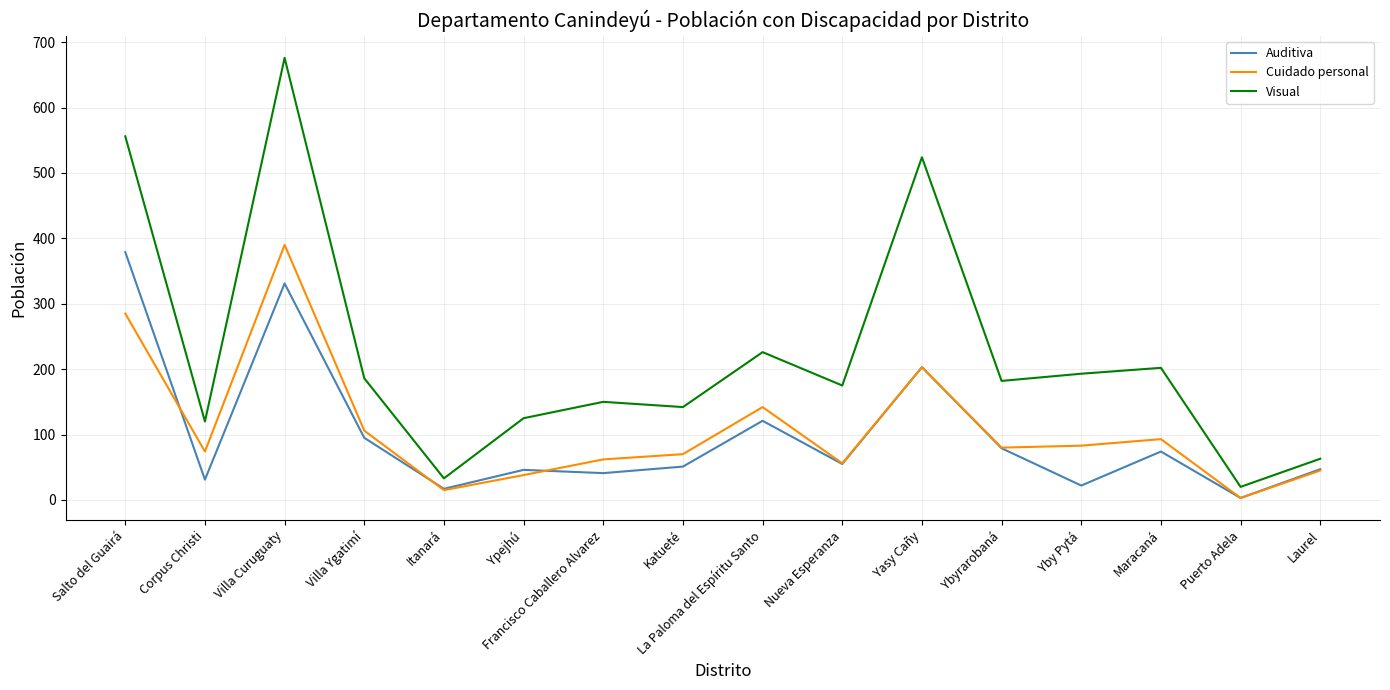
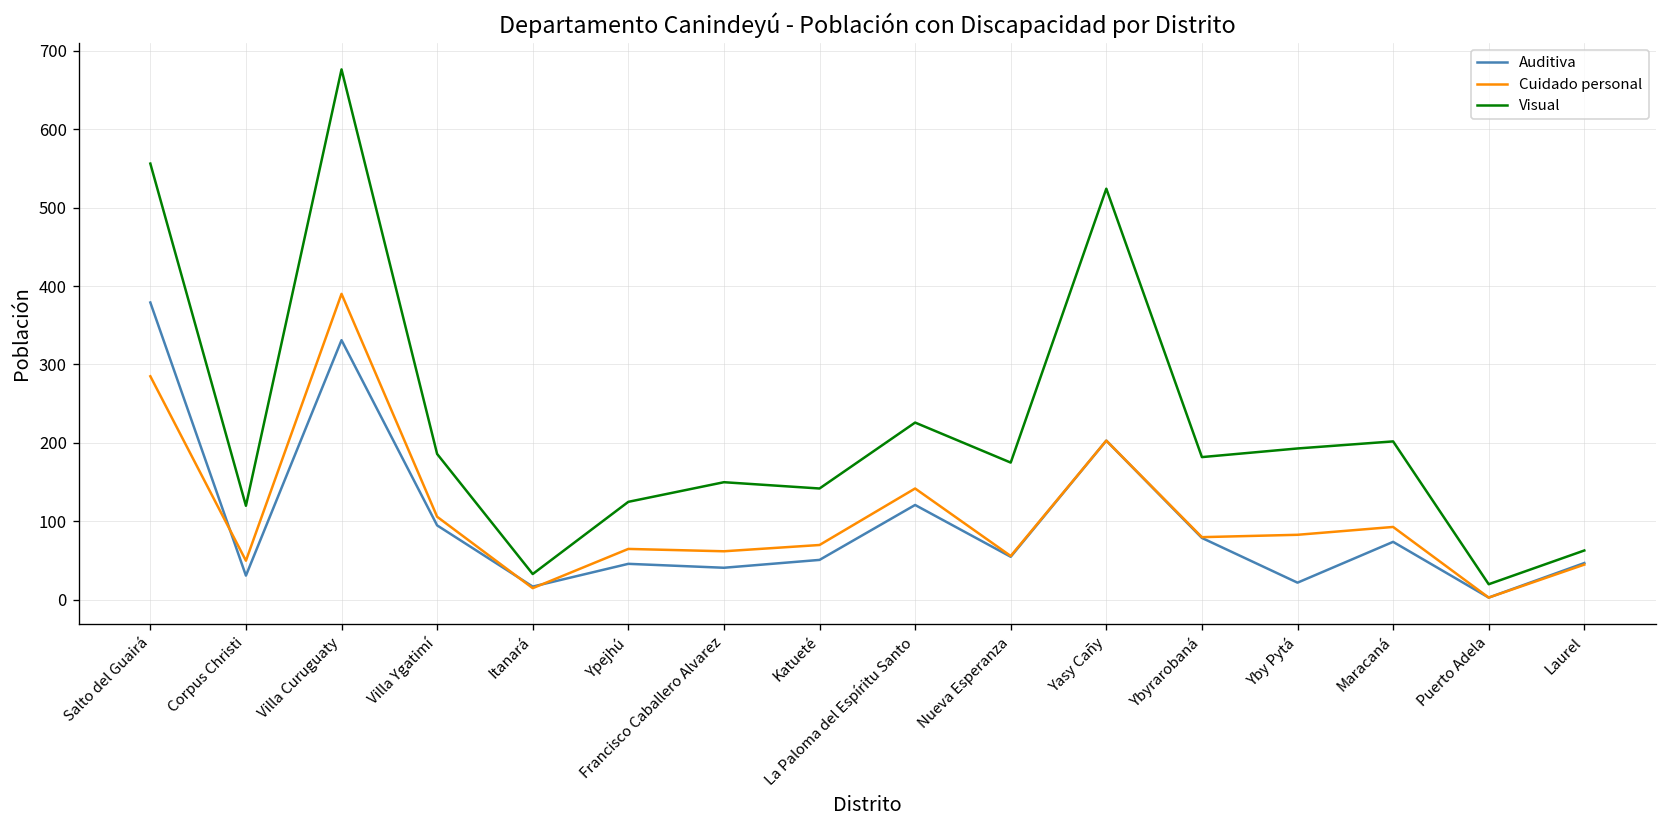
Cuidado personal, Corpus Christi: 70 -> 50
Cuidado personal, Ypejhú: 40 -> 70
